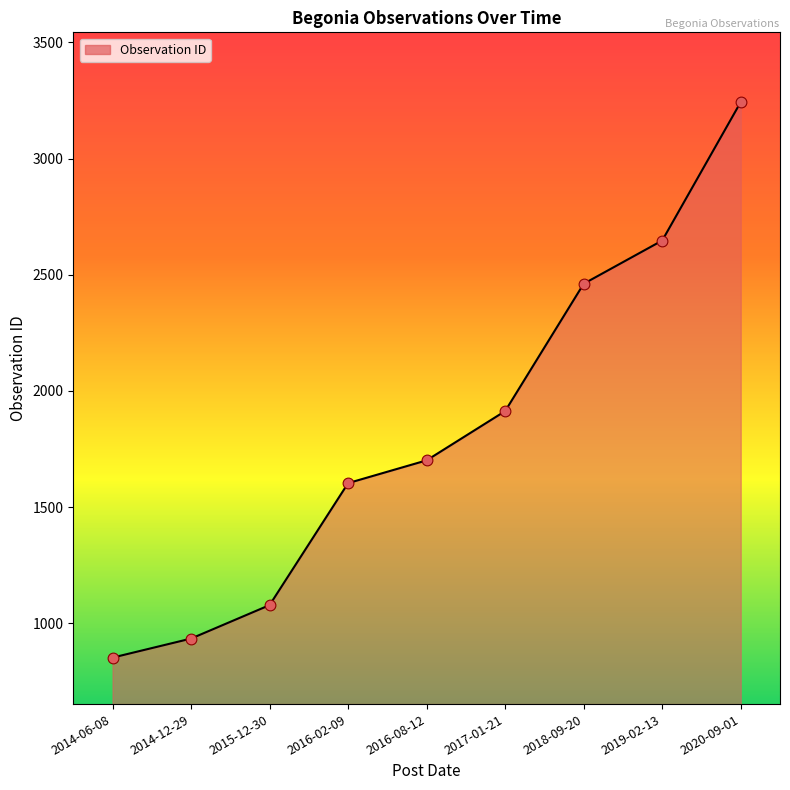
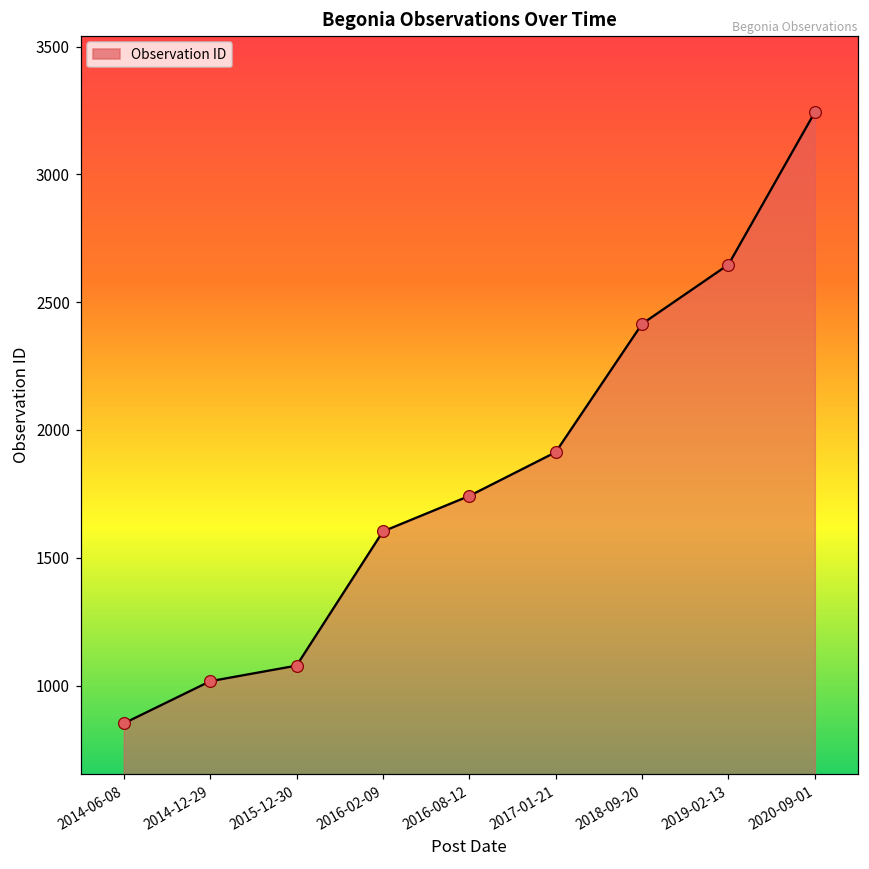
2014-12-29: 930 -> 1020
2016-08-12: 1700 -> 1740
2018-09-20: 2460 -> 2420
